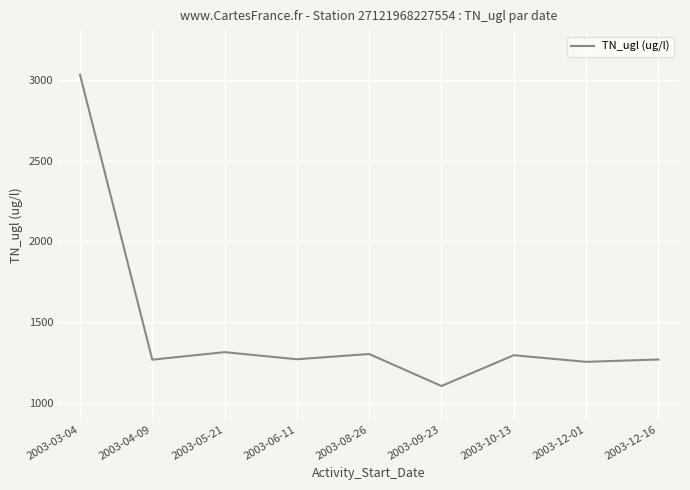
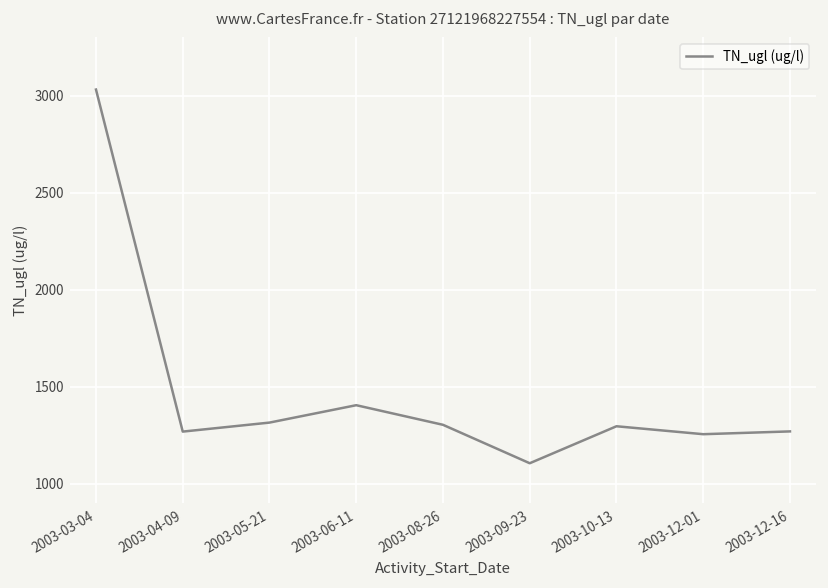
2003-06-11: 1270 -> 1410
